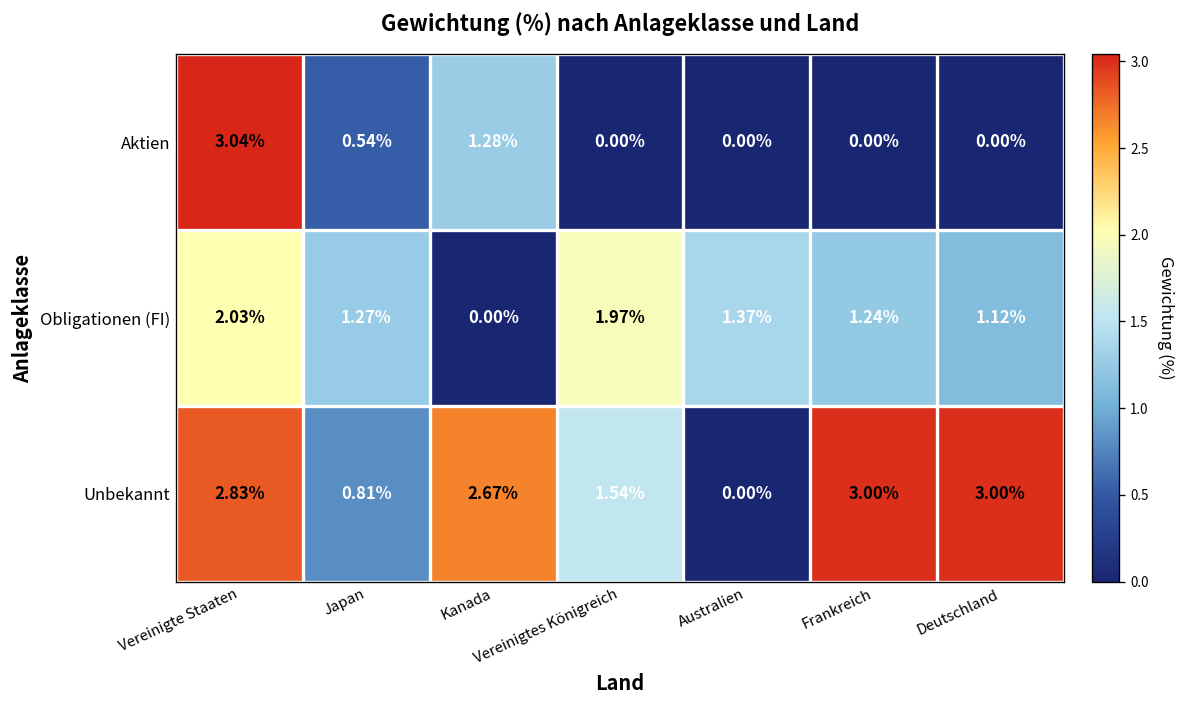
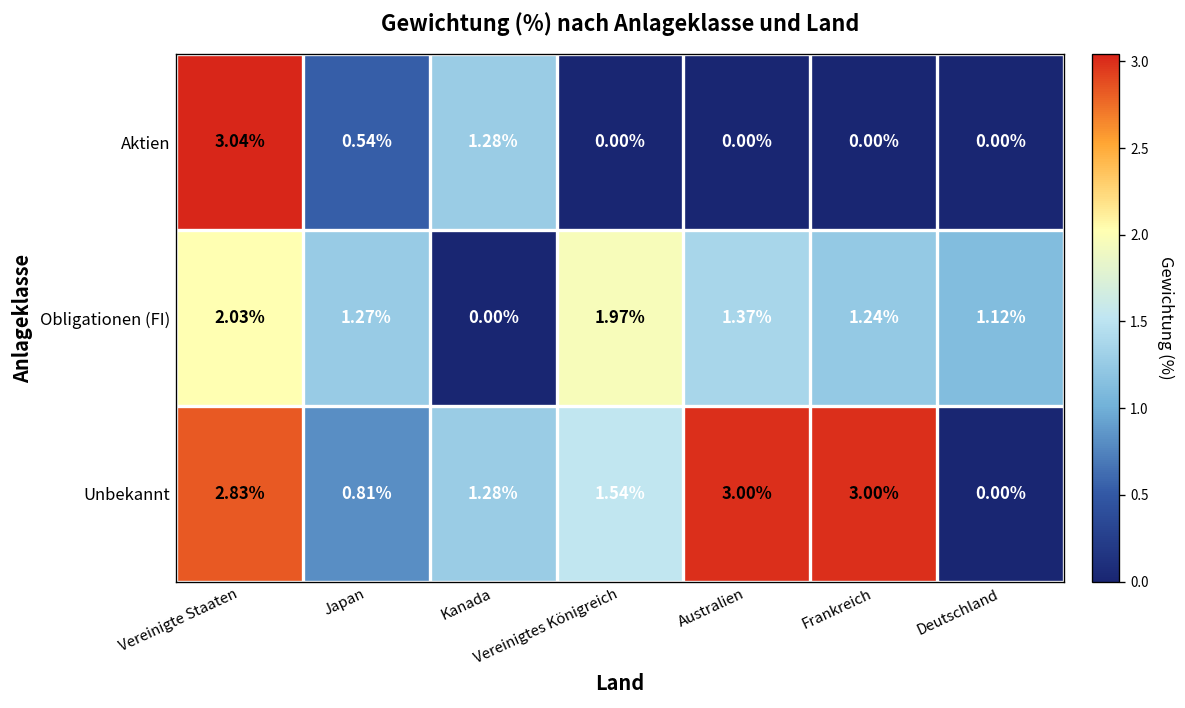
Unbekannt, Kanada: 2.67% -> 1.28%
Unbekannt, Australien: 0.00% -> 3.00%
Unbekannt, Deutschland: 3.00% -> 0.00%
